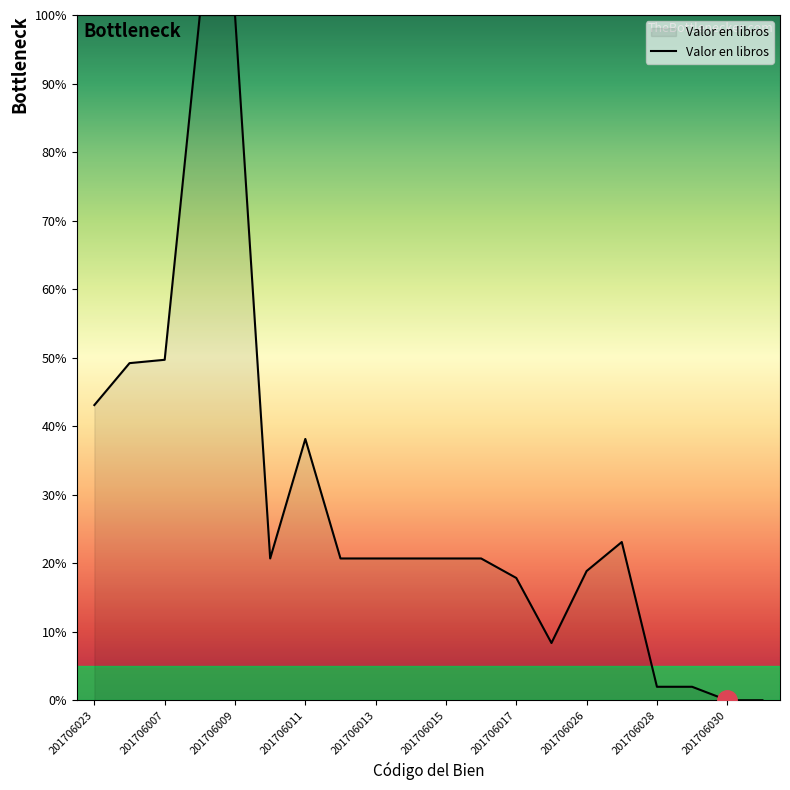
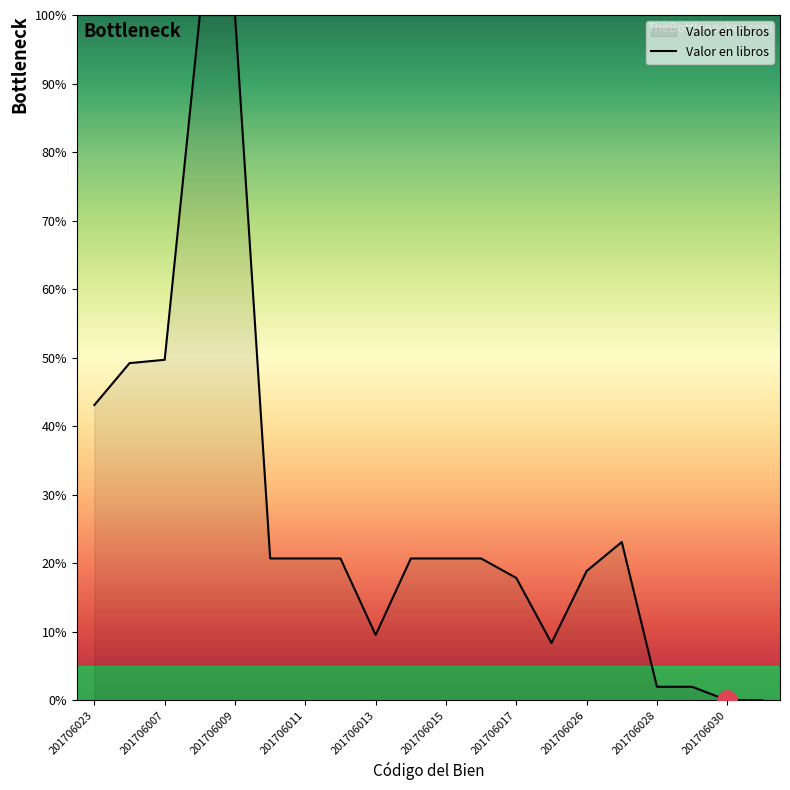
Valor en libros, 201706011: 38% -> 21%
Valor en libros, 201706013: 21% -> 10%
